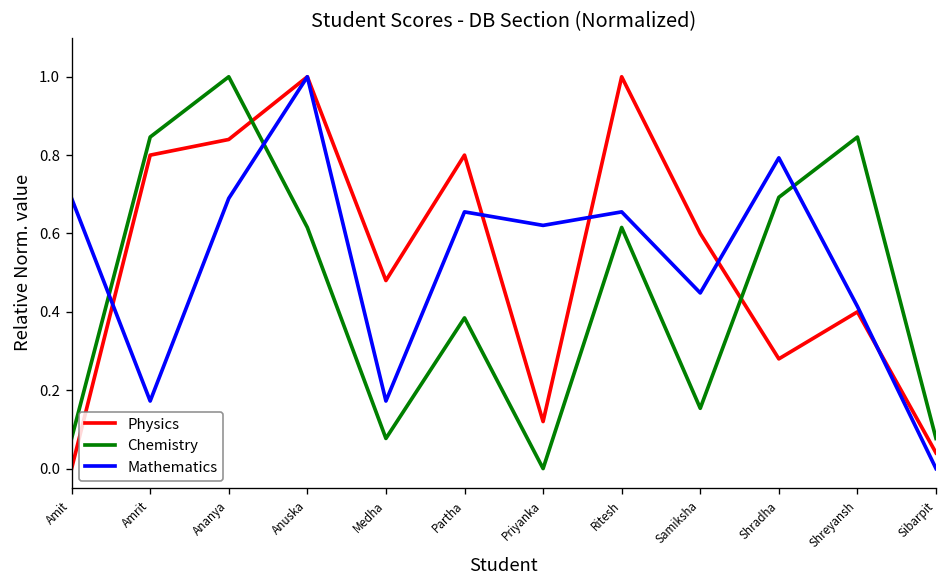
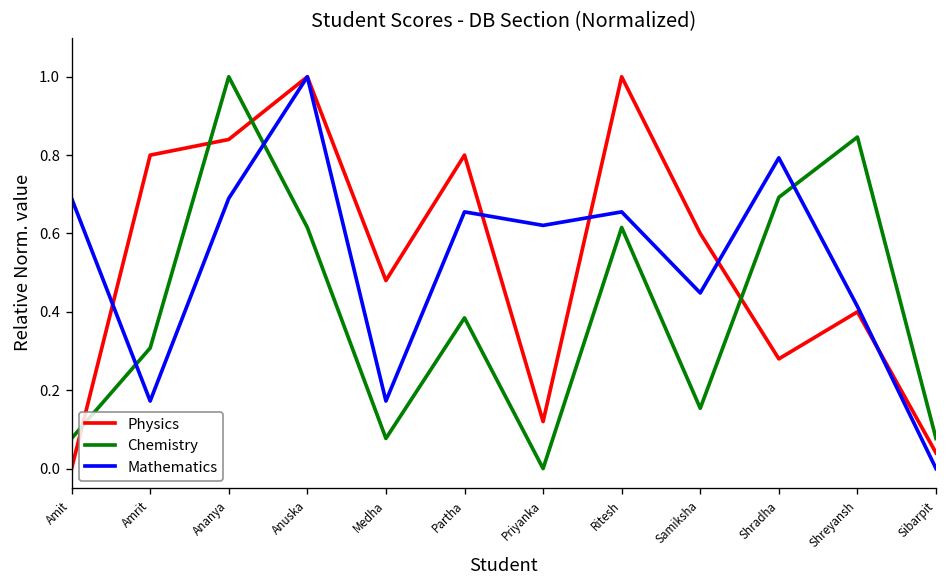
Chemistry, Amrit: 0.85 -> 0.31
